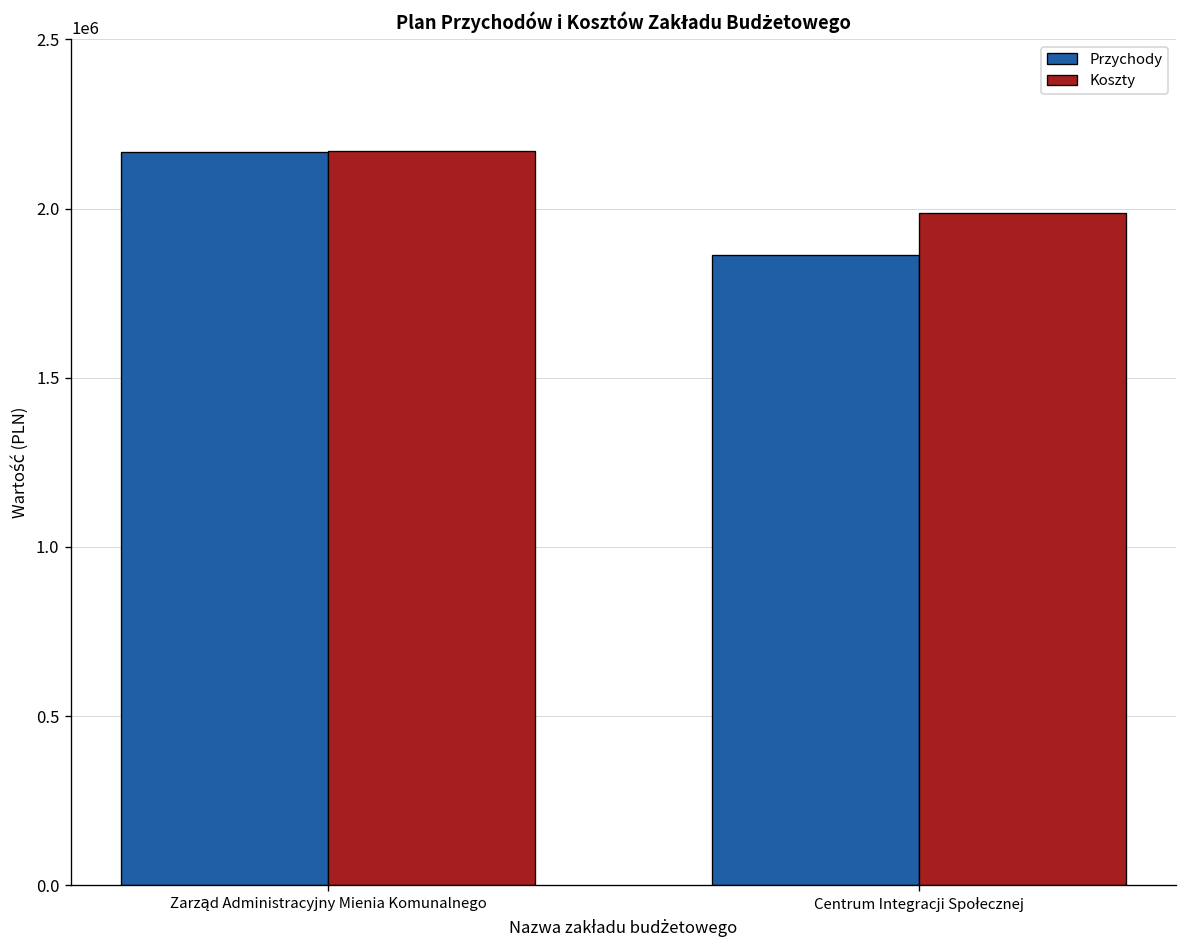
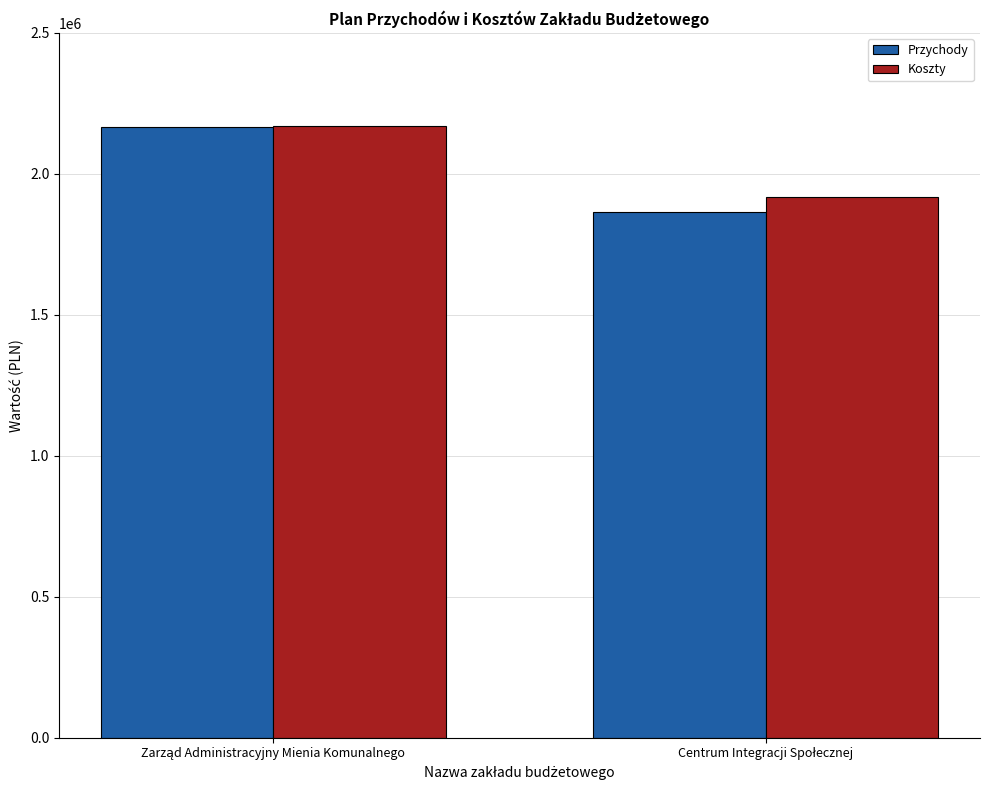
Koszty, Centrum Integracji Społecznej: 1990000 -> 1920000
